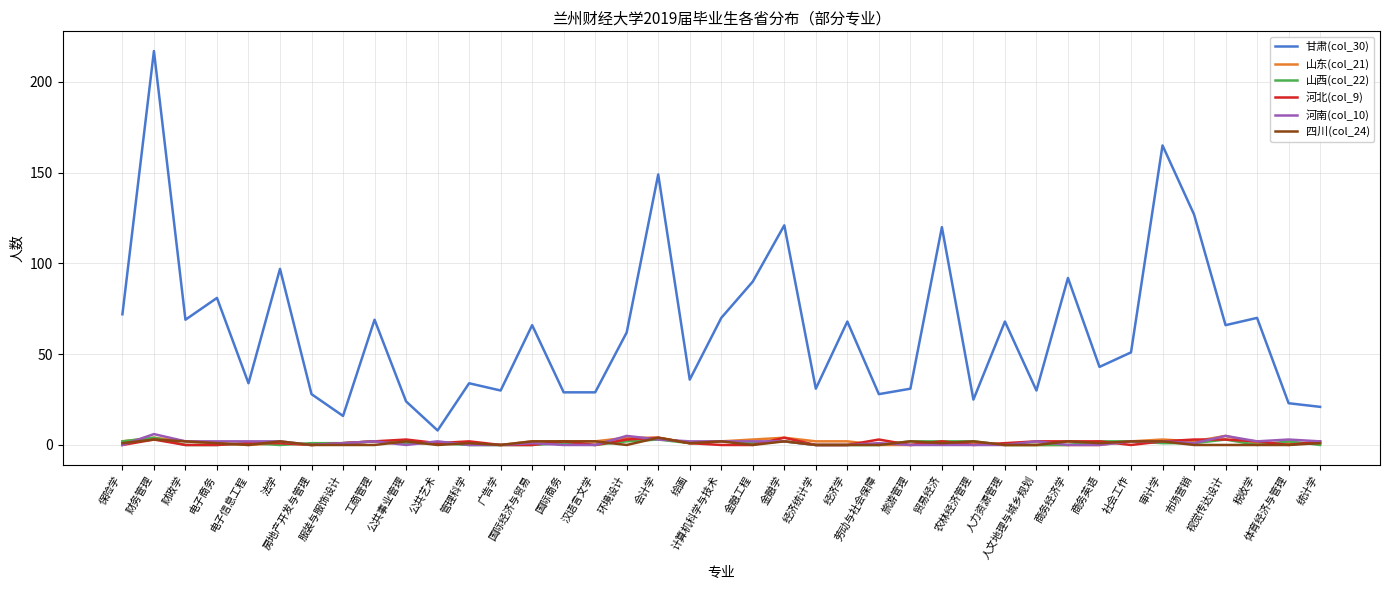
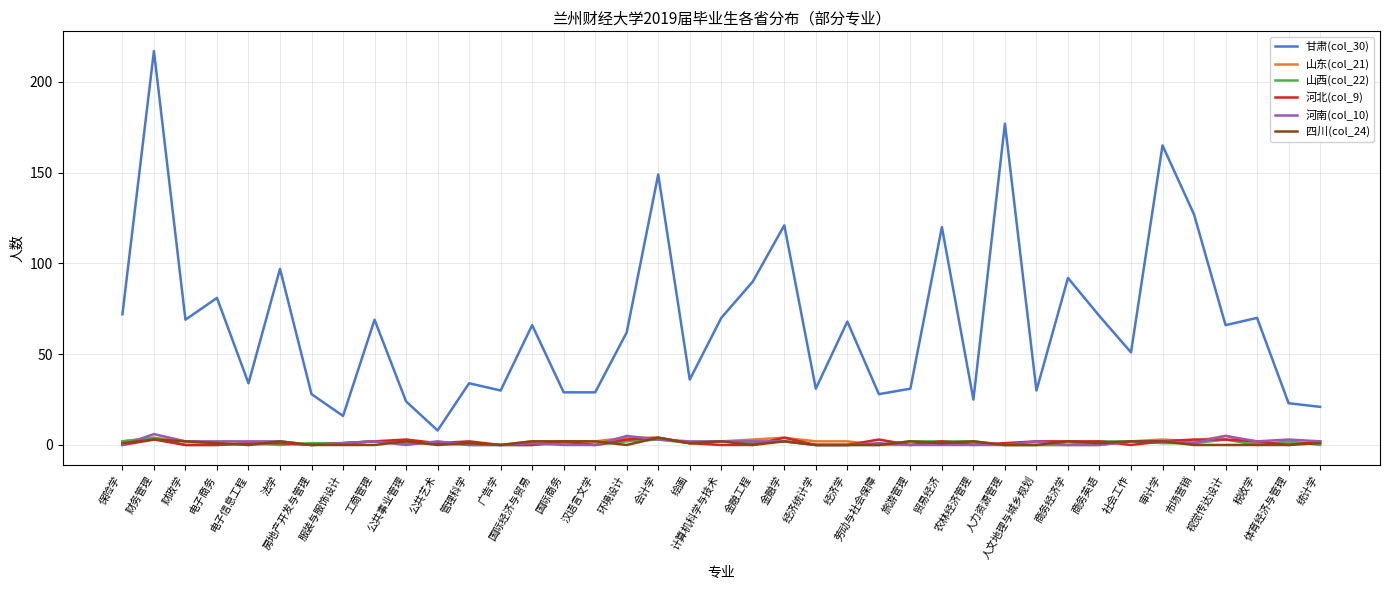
甘肃(col_30), 人力资源管理: 68 -> 177
甘肃(col_30), 商务英语: 43 -> 71
